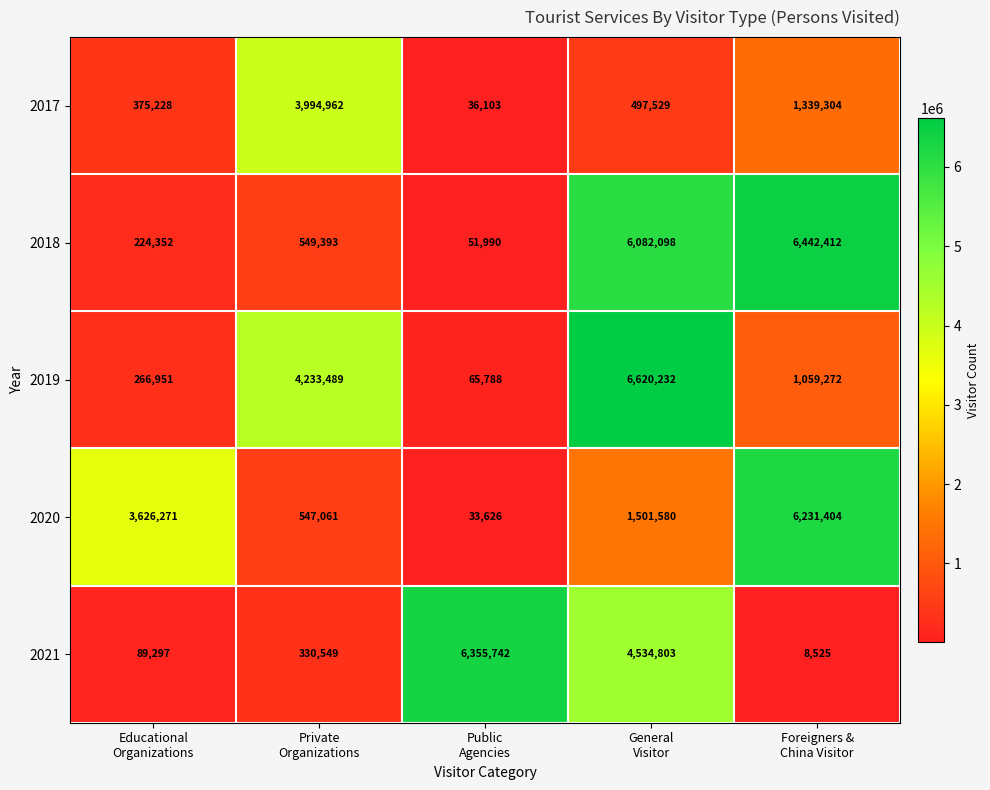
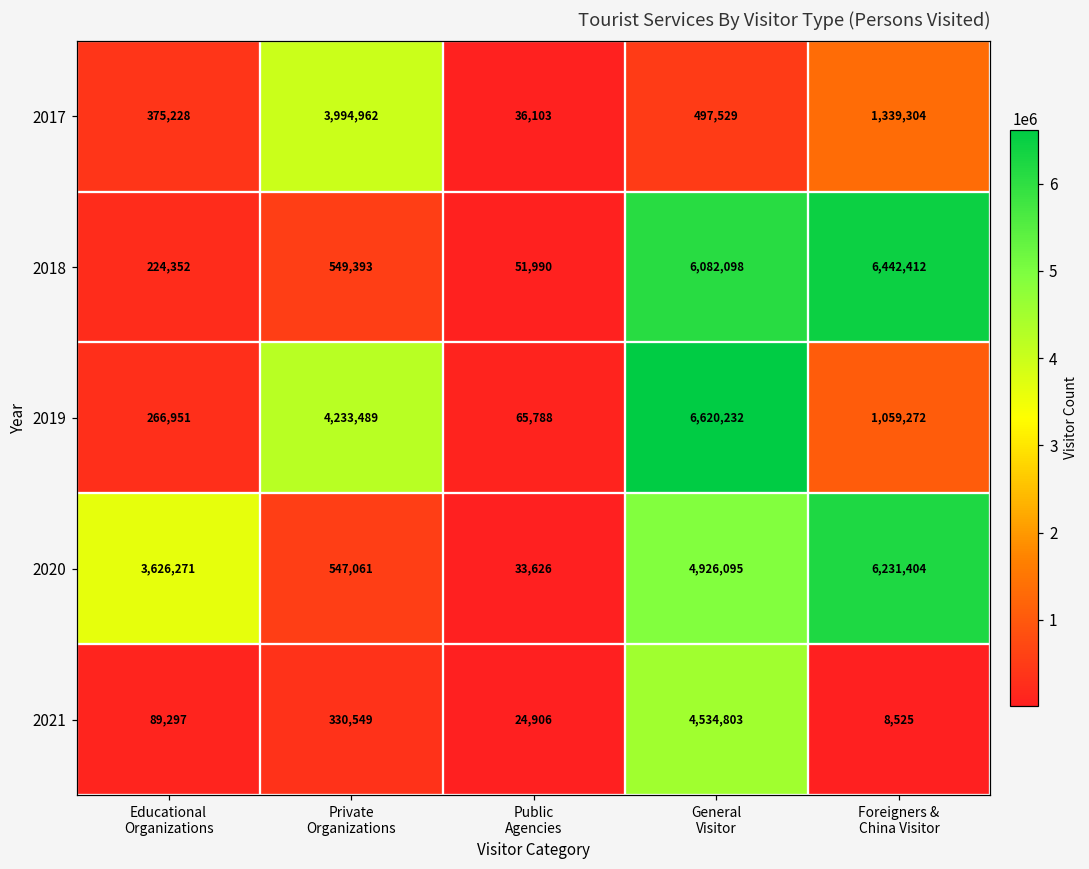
2020, General Visitor: 1,501,580 -> 4,926,095
2021, Public Agencies: 6,355,742 -> 24,906
